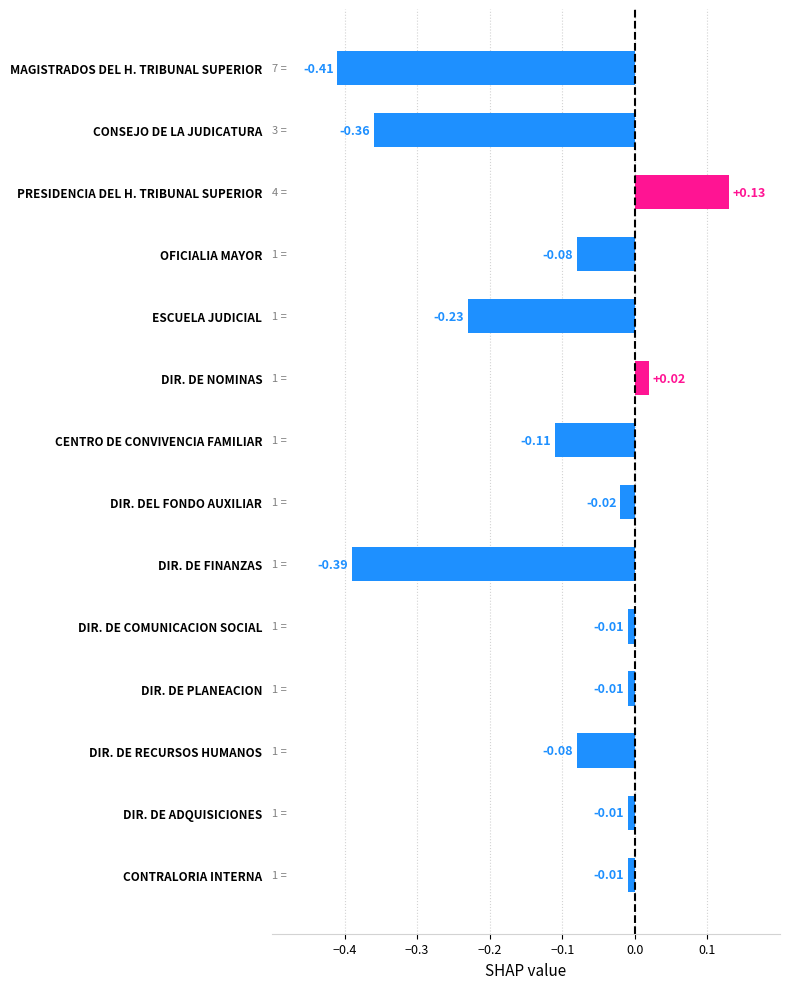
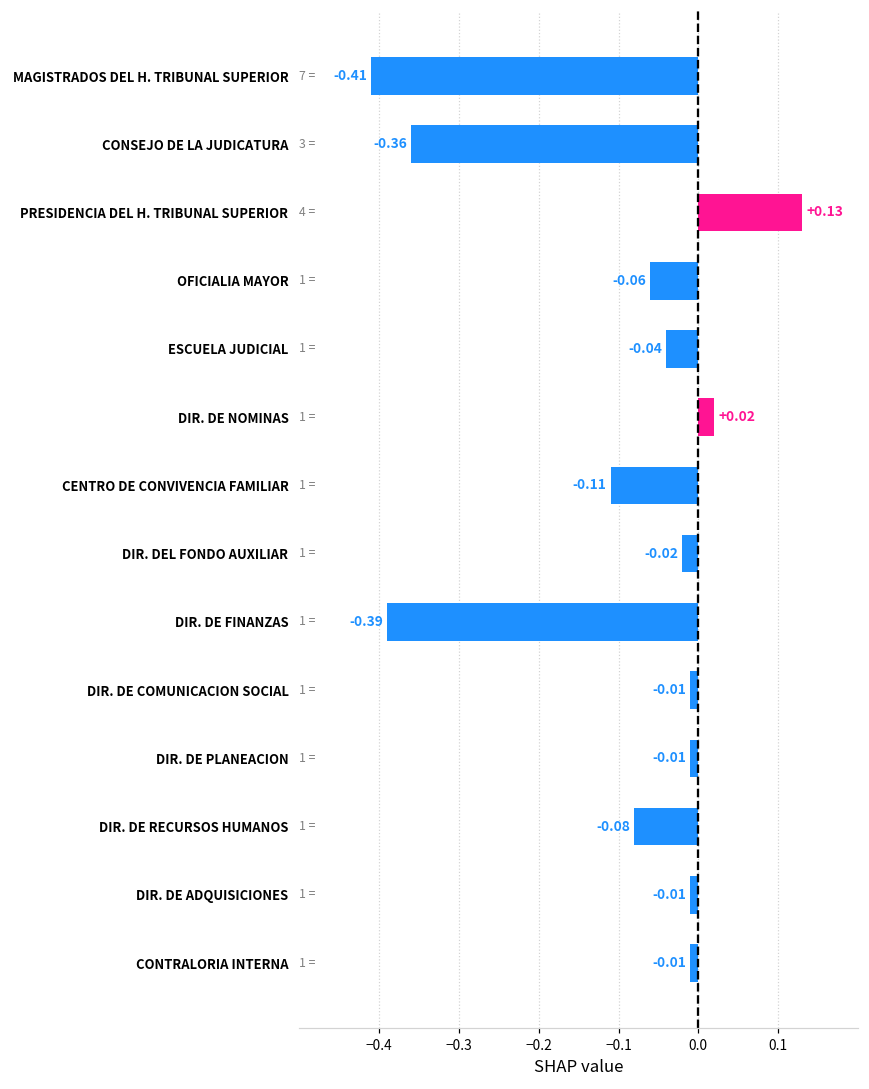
OFICIALIA MAYOR: -0.08 -> -0.06
ESCUELA JUDICIAL: -0.23 -> -0.04
